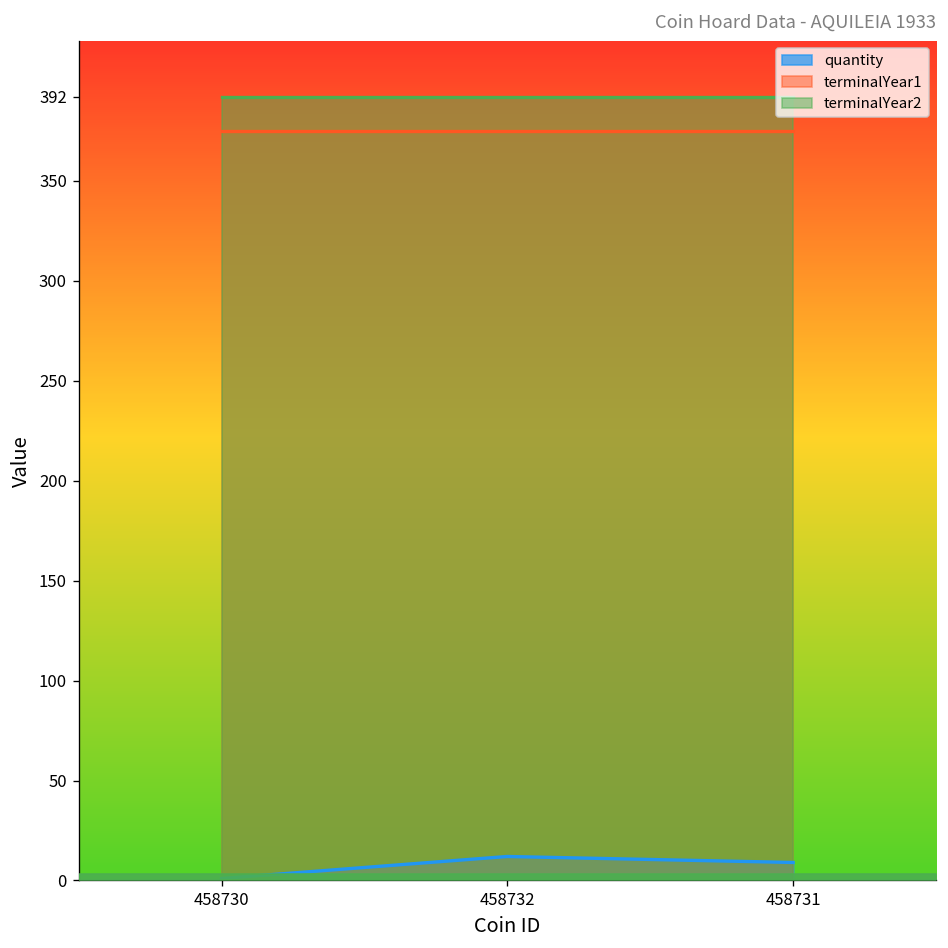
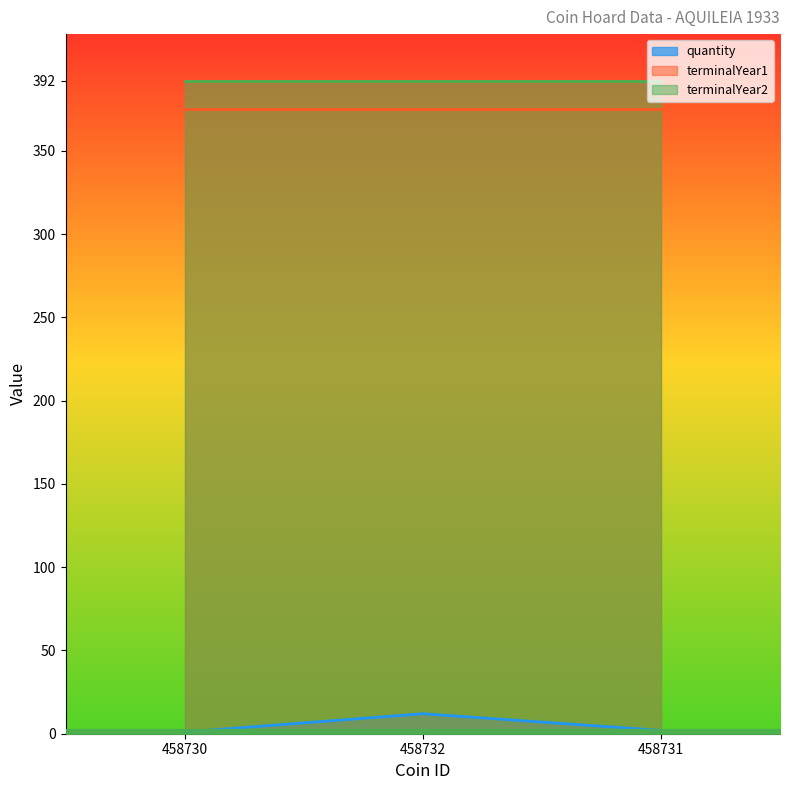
quantity, 458731: 9 -> 2
